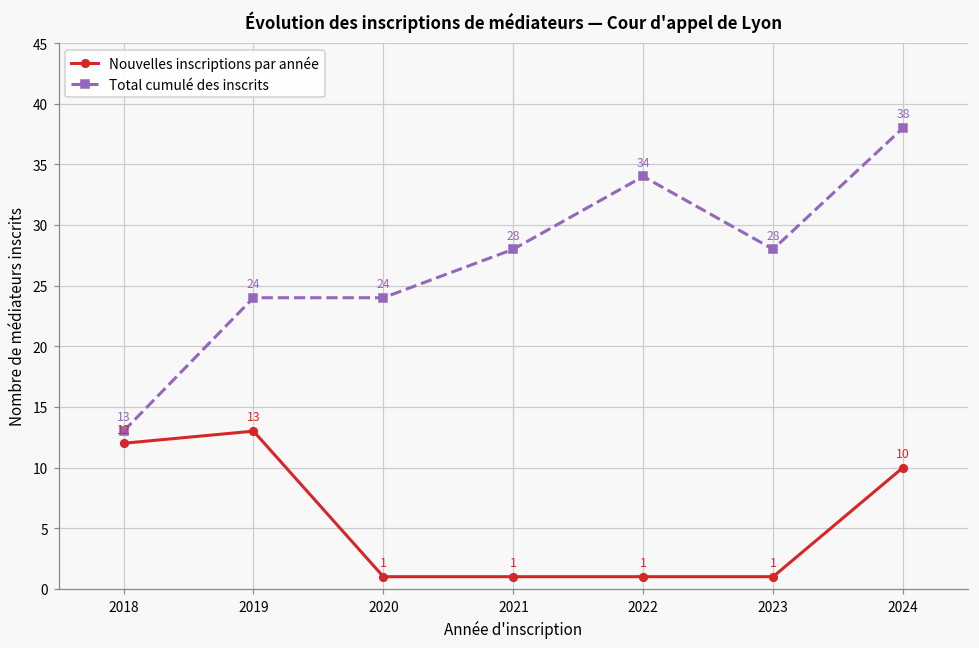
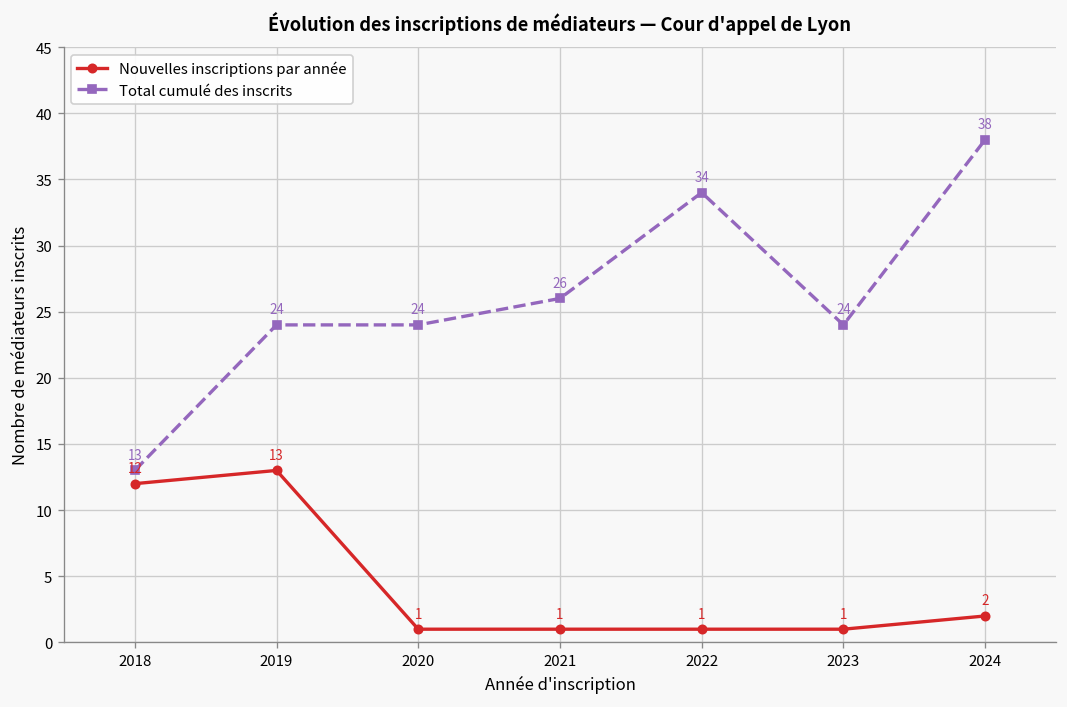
Total cumulé des inscrits, 2021: 28 -> 26
Total cumulé des inscrits, 2023: 28 -> 24
Nouvelles inscriptions par année, 2024: 10 -> 2
